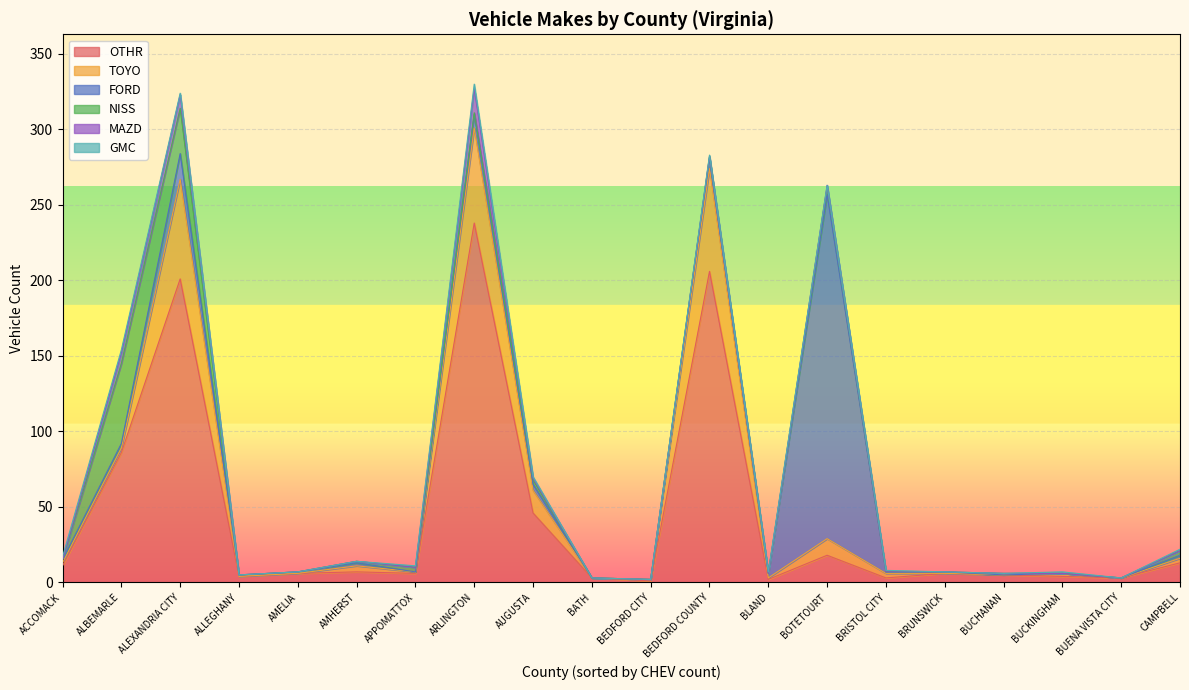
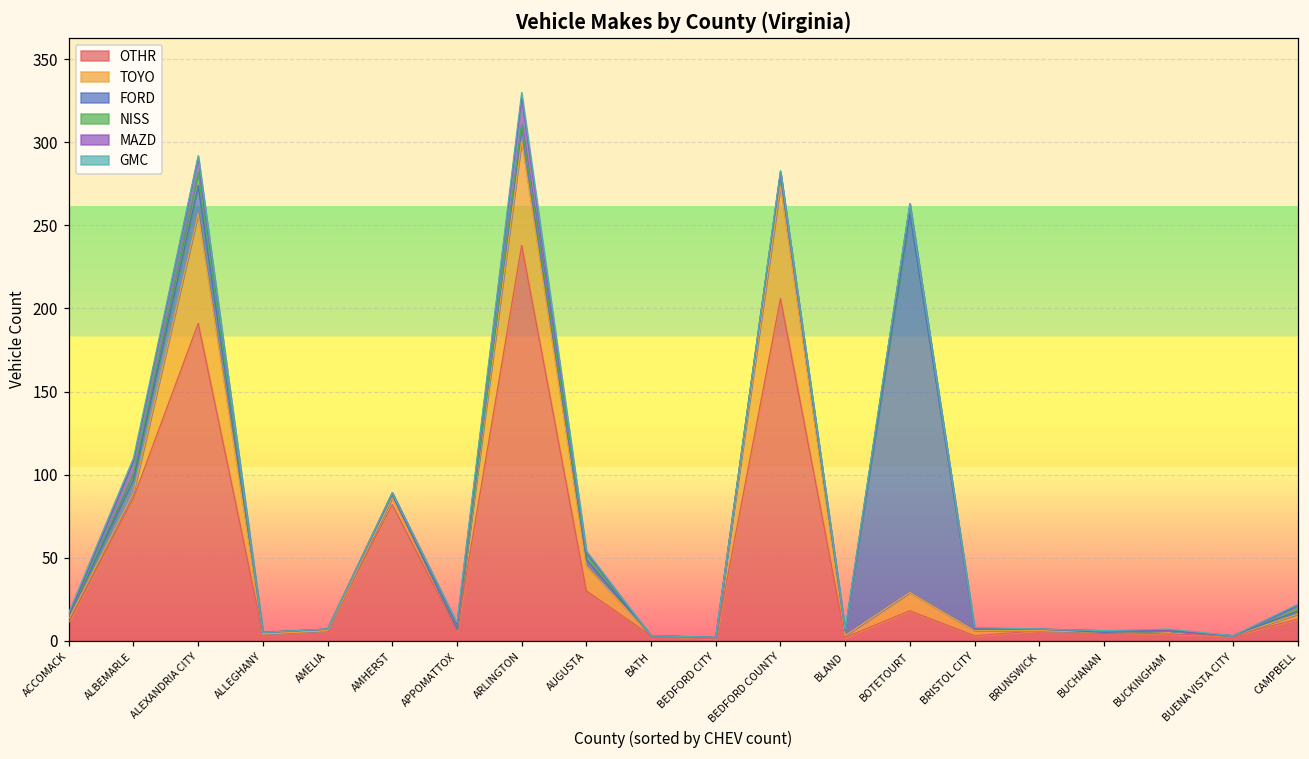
FORD, ALBEMARLE: 3 -> 8
NISS, ALBEMARLE: 53 -> 4
OTHR, ALEXANDRIA CITY: 201 -> 191
NISS, ALEXANDRIA CITY: 30 -> 8
OTHR, AMHERST: 7 -> 82
OTHR, AUGUSTA: 46 -> 30
